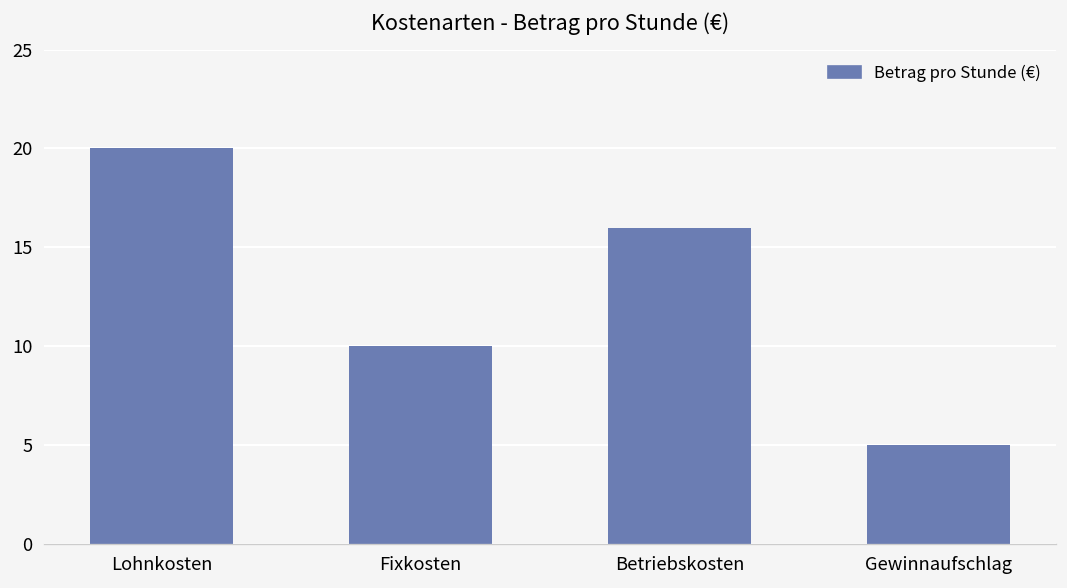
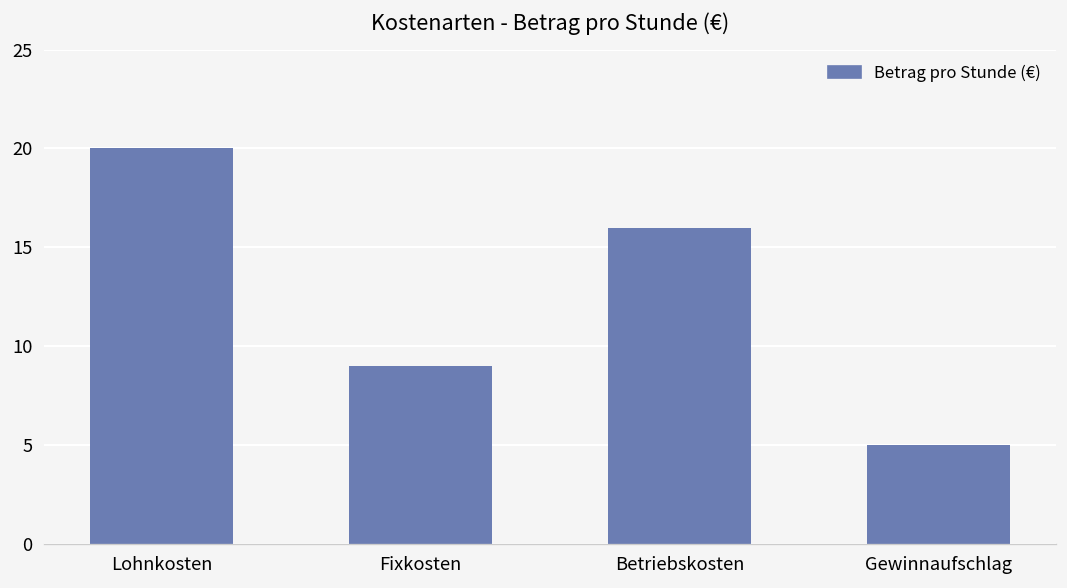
Fixkosten: 10 -> 9
